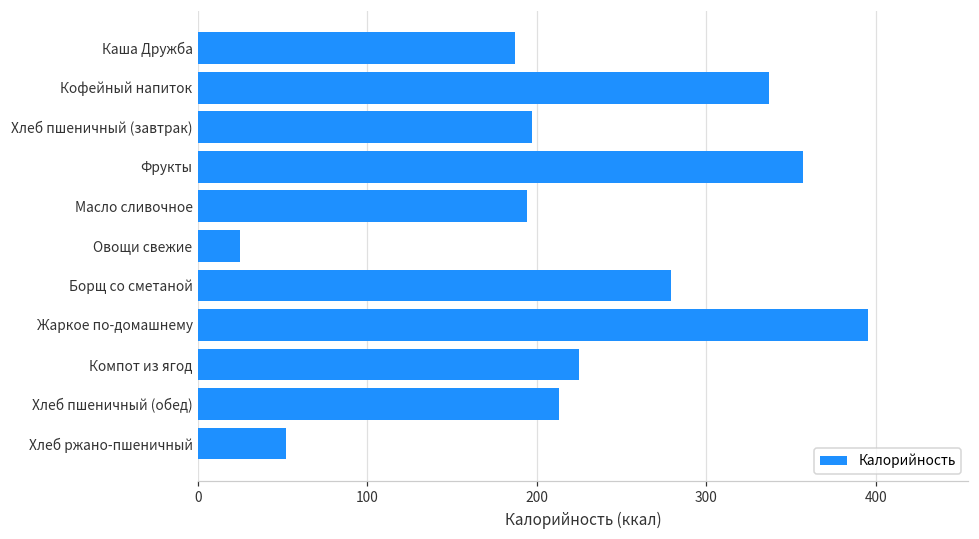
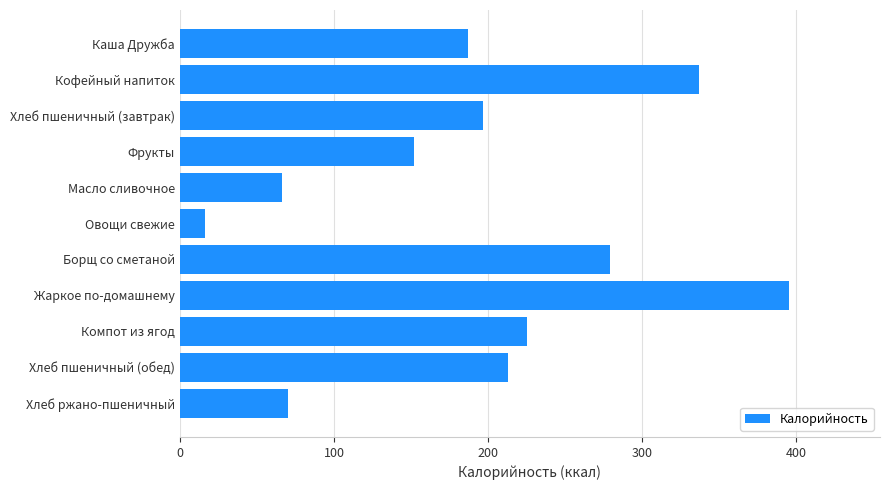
Фрукты: 357 -> 152
Масло сливочное: 194 -> 66
Овощи свежие: 25 -> 16
Хлеб ржано-пшеничный: 52 -> 70
